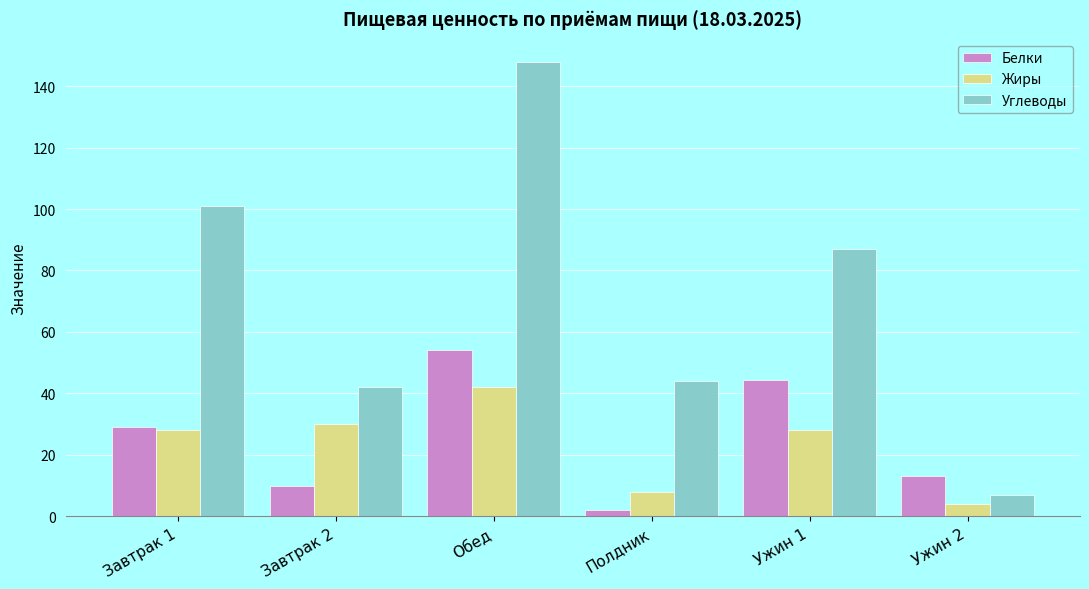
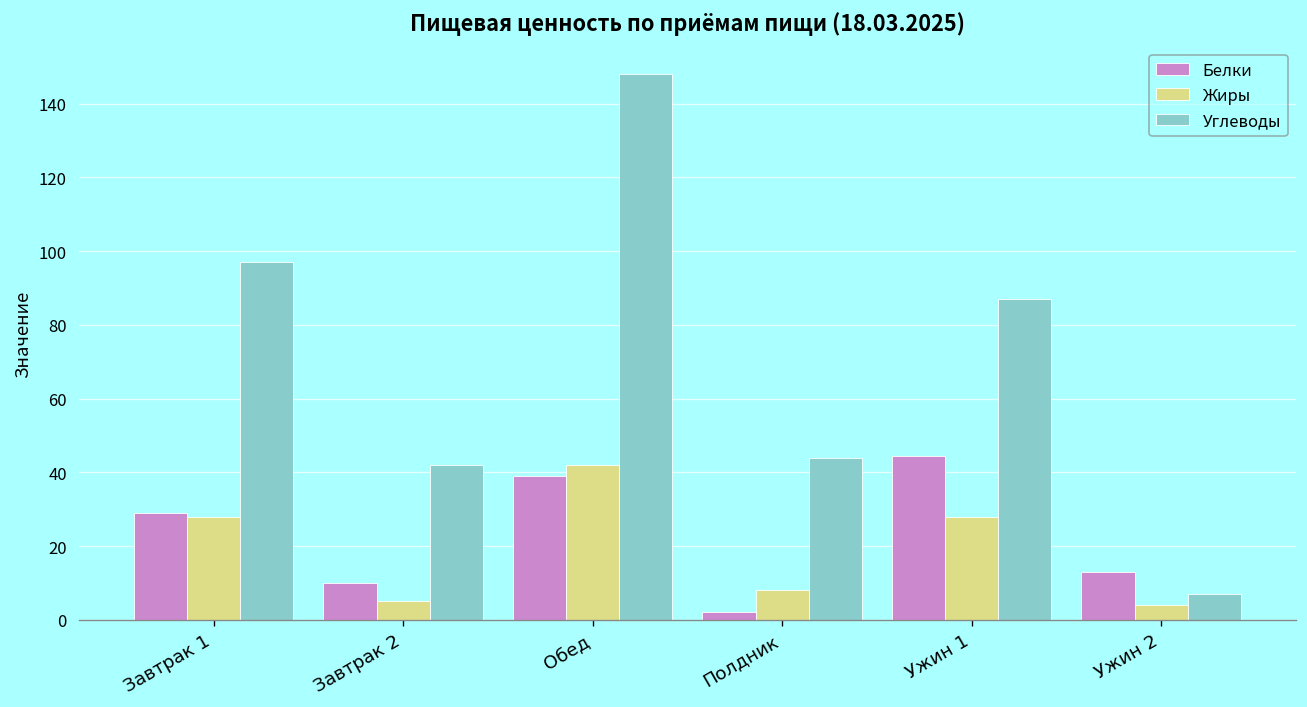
Углеводы, Завтрак 1: 101 -> 97
Жиры, Завтрак 2: 30 -> 5
Белки, Обед: 54 -> 39
